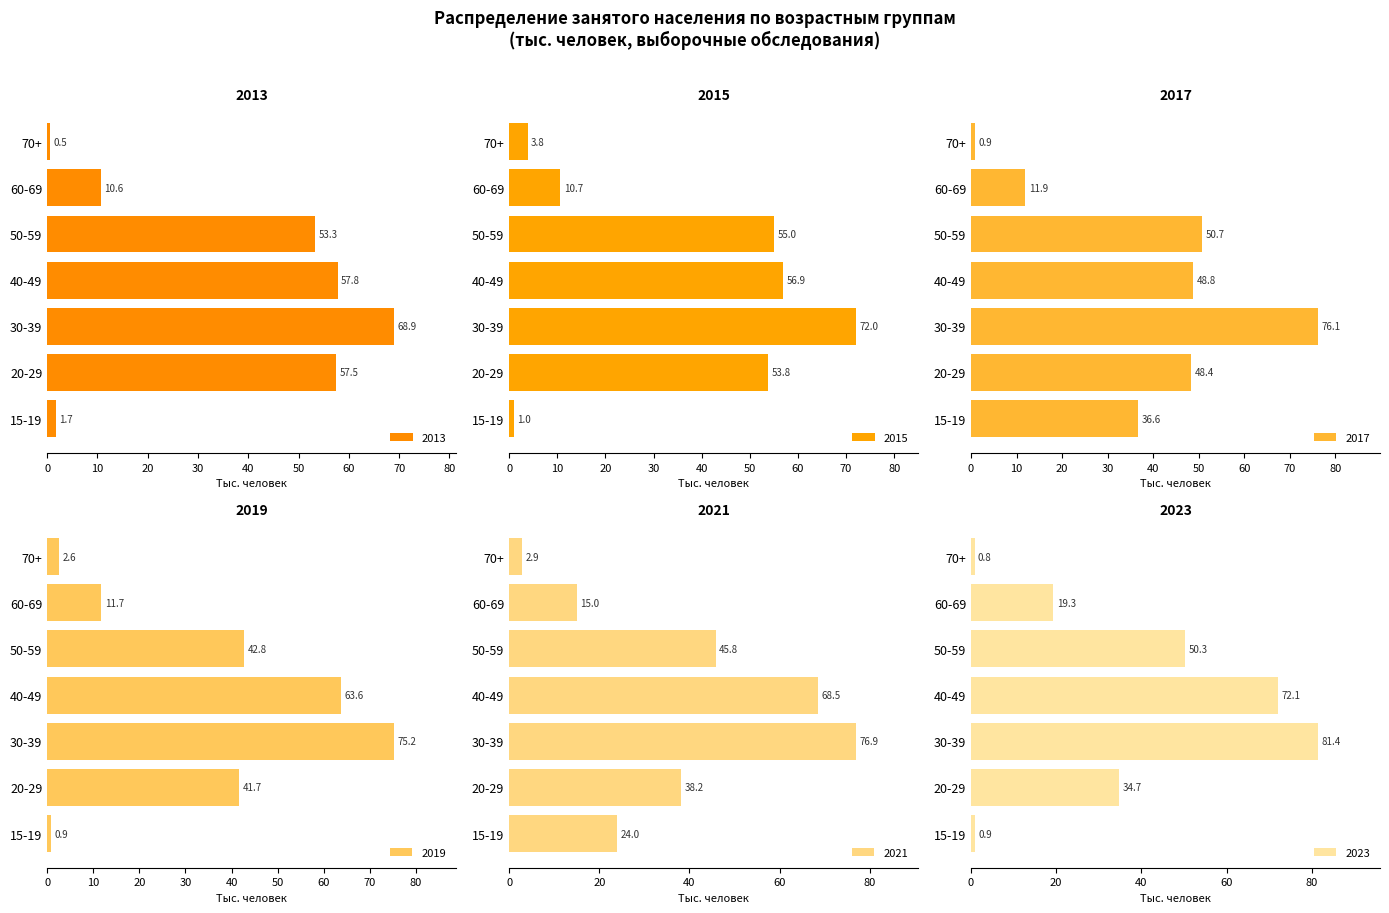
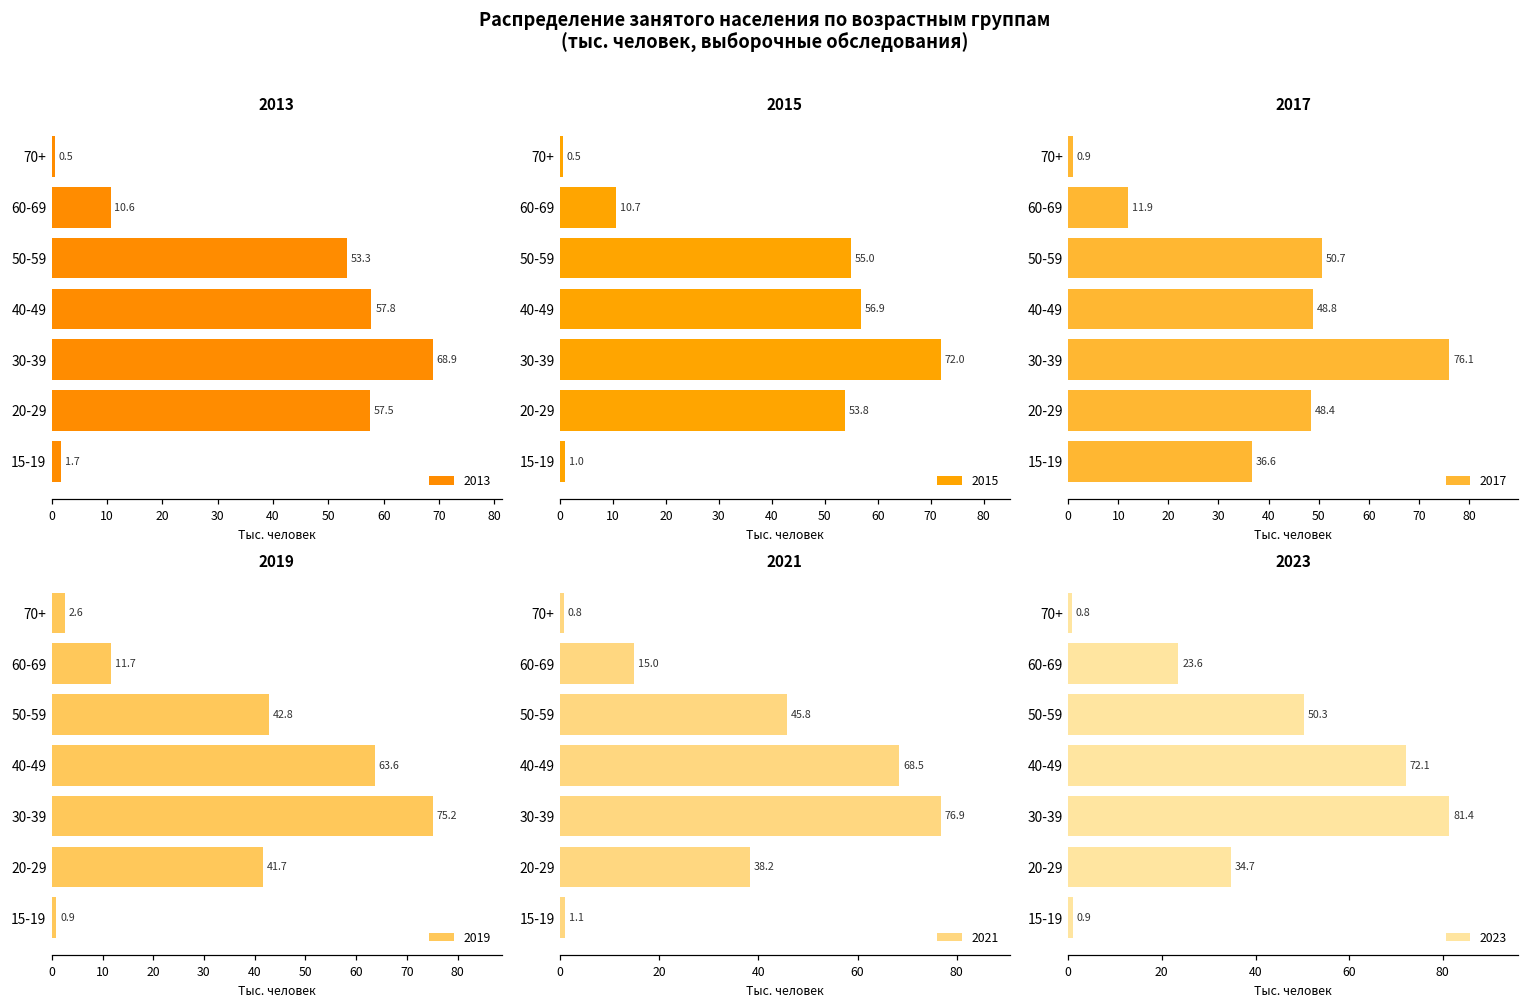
2015, 70+: 3.8 -> 0.5
2021, 70+: 2.9 -> 0.8
2021, 15-19: 24.0 -> 1.1
2023, 60-69: 19.3 -> 23.6
